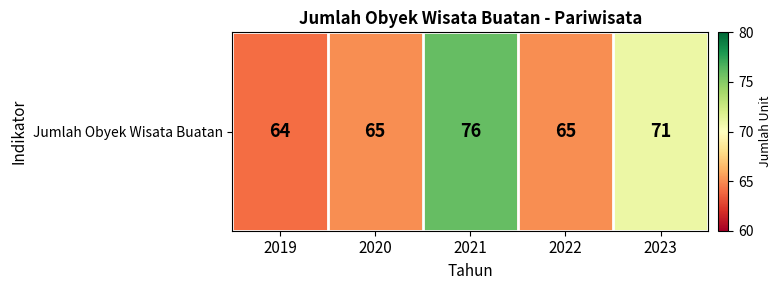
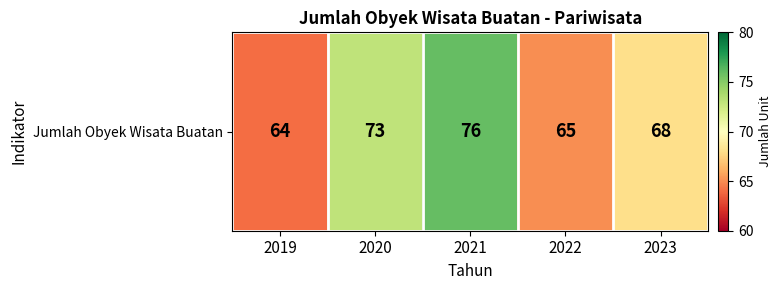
Jumlah Obyek Wisata Buatan, 2020: 65 -> 73
Jumlah Obyek Wisata Buatan, 2023: 71 -> 68
